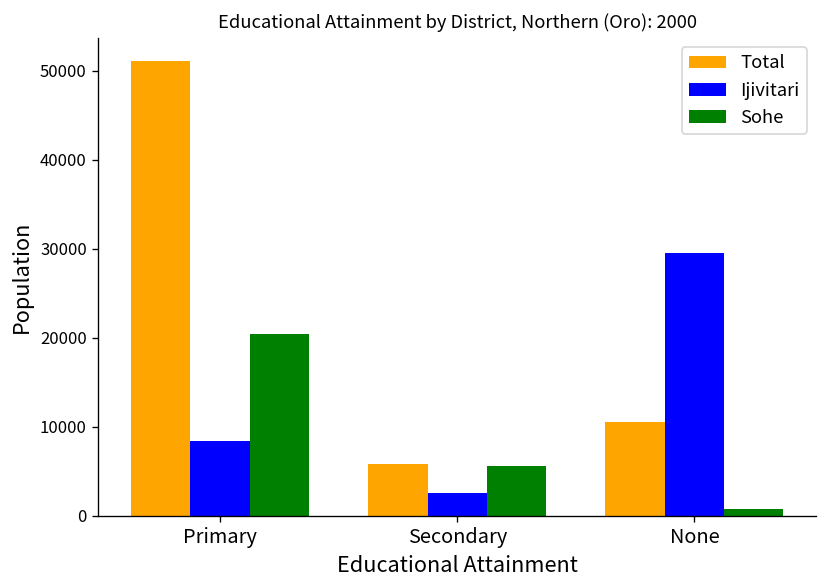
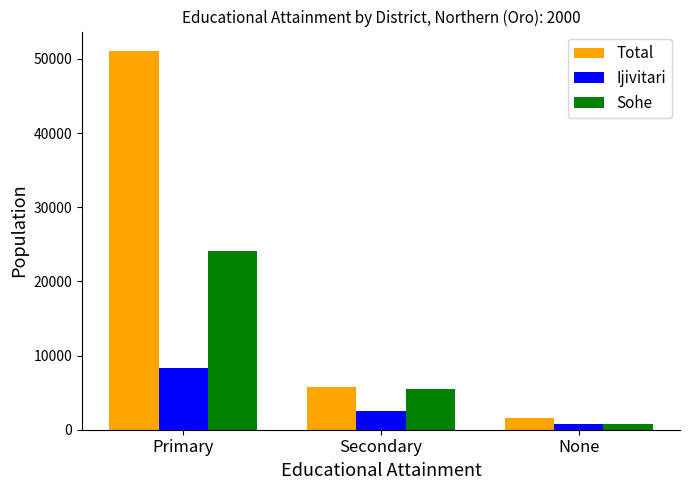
Sohe, Primary: 20000 -> 24000
Total, None: 11000 -> 2000
Ijivitari, None: 29000 -> 1000
